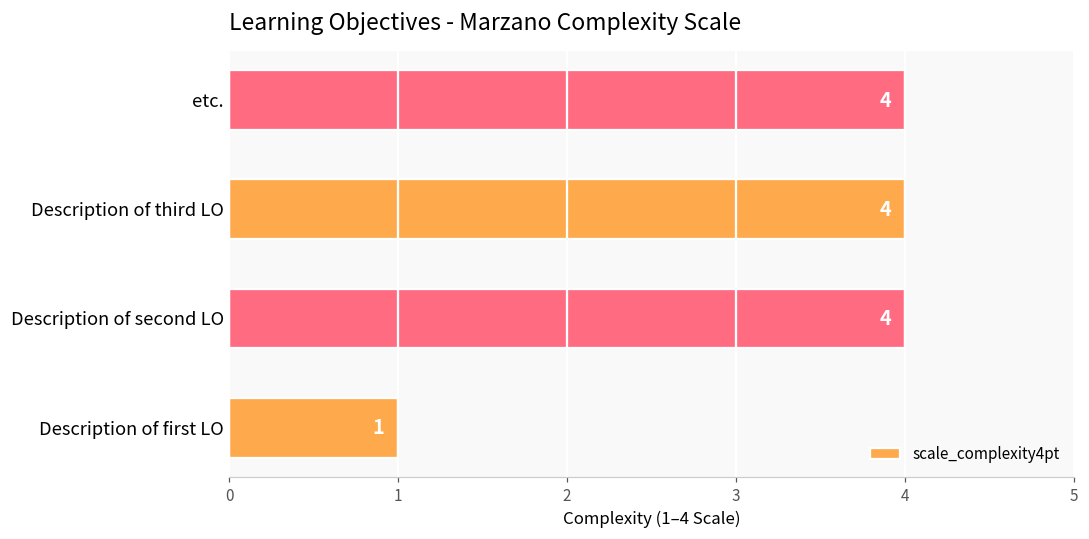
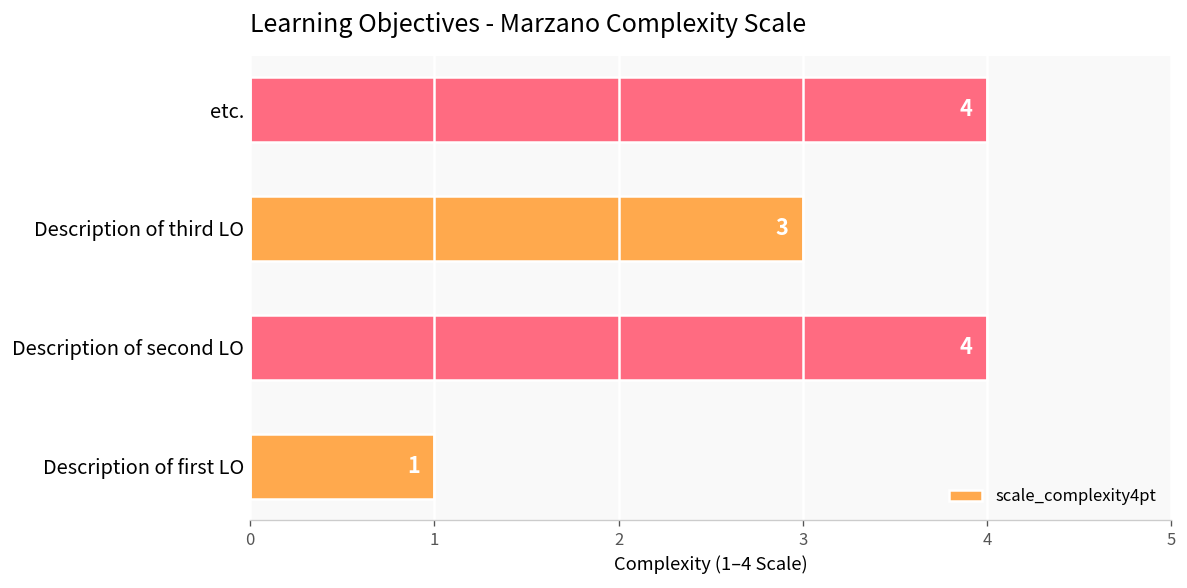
Description of third LO: 4 -> 3
